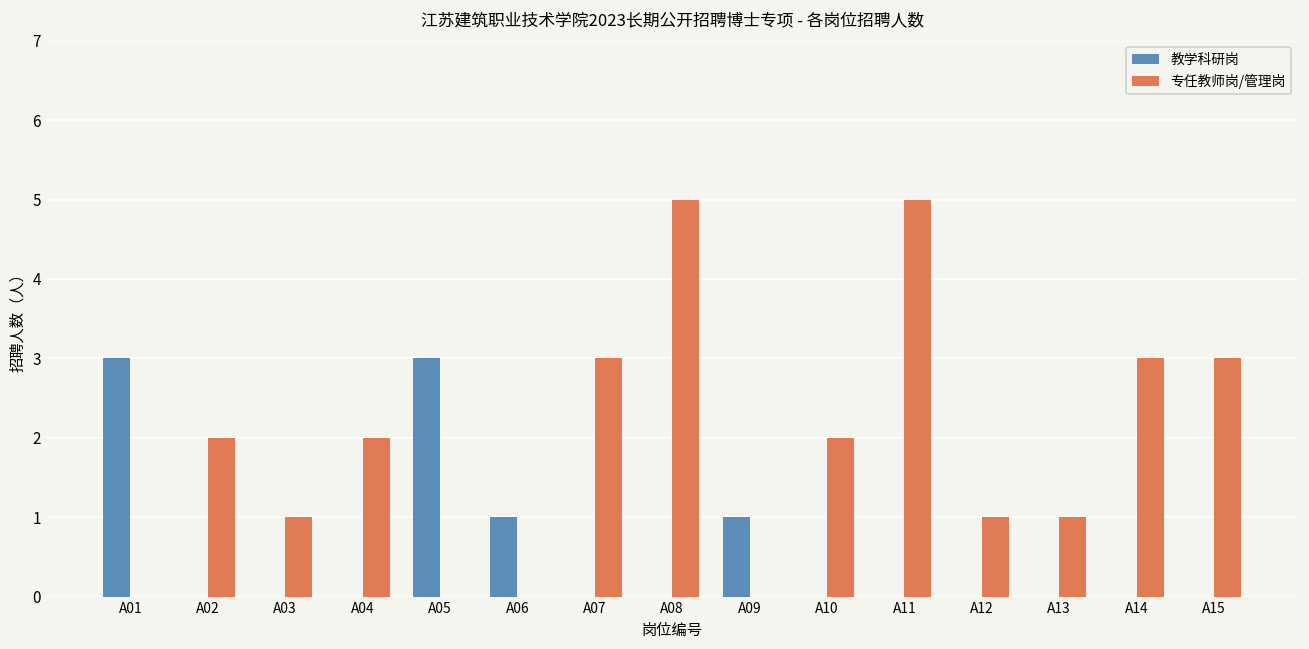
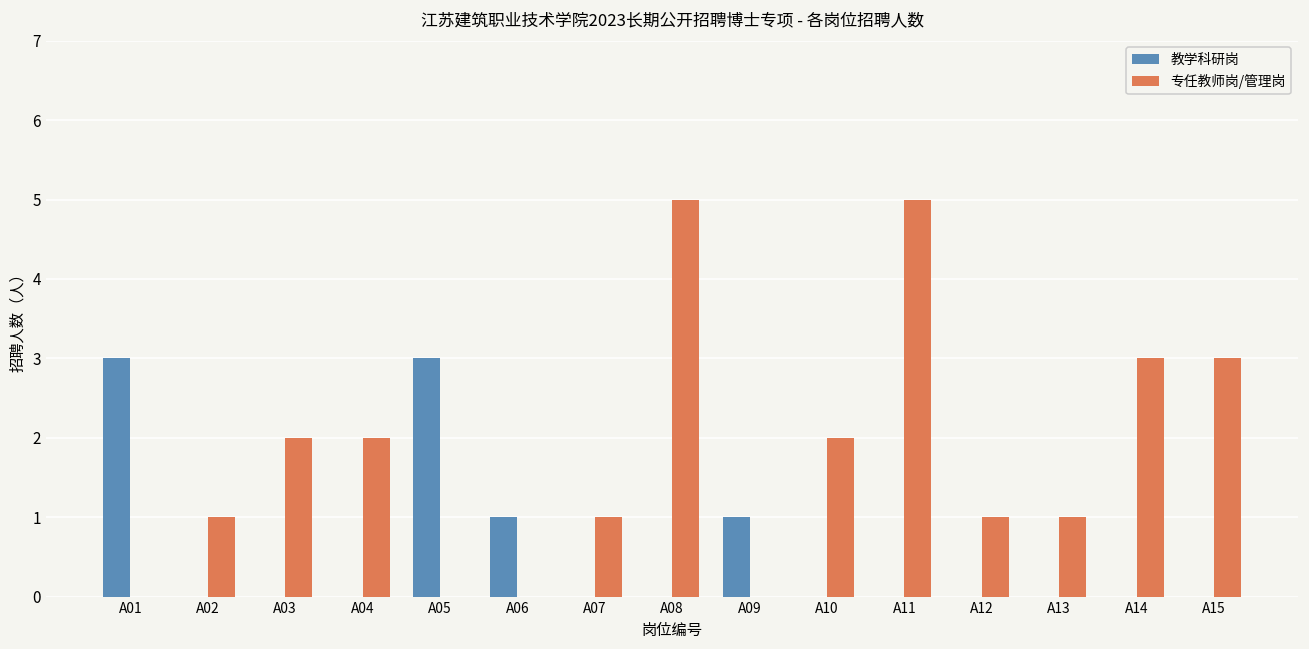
专任教师岗/管理岗, A02: 2 -> 1
专任教师岗/管理岗, A03: 1 -> 2
专任教师岗/管理岗, A07: 3 -> 1
